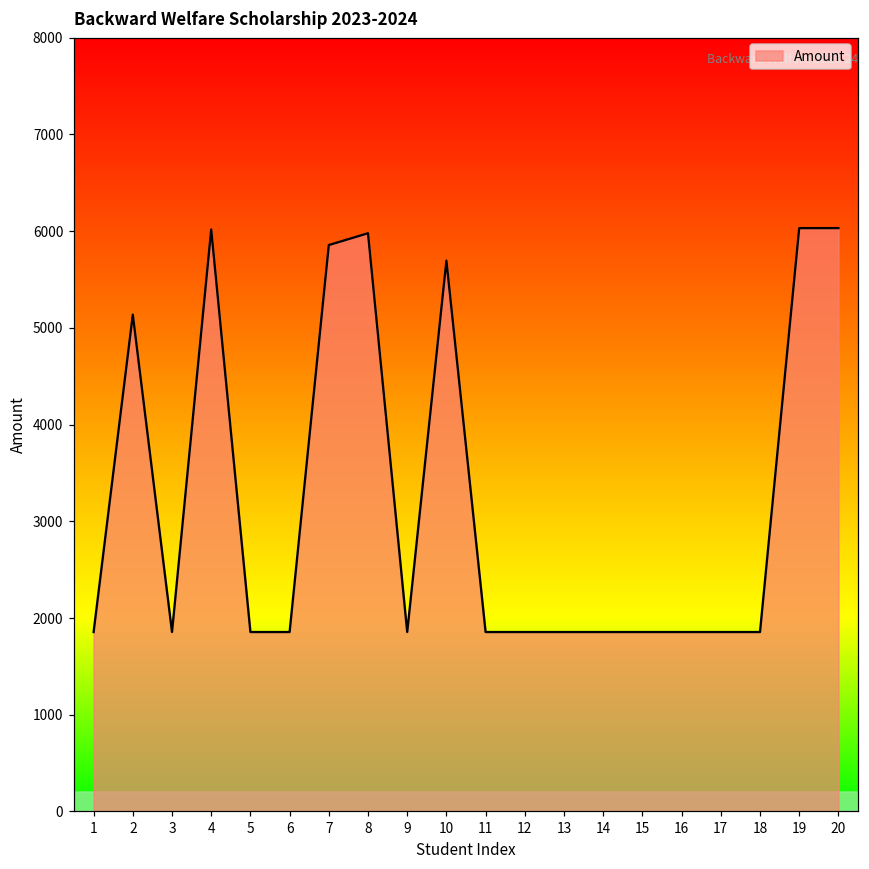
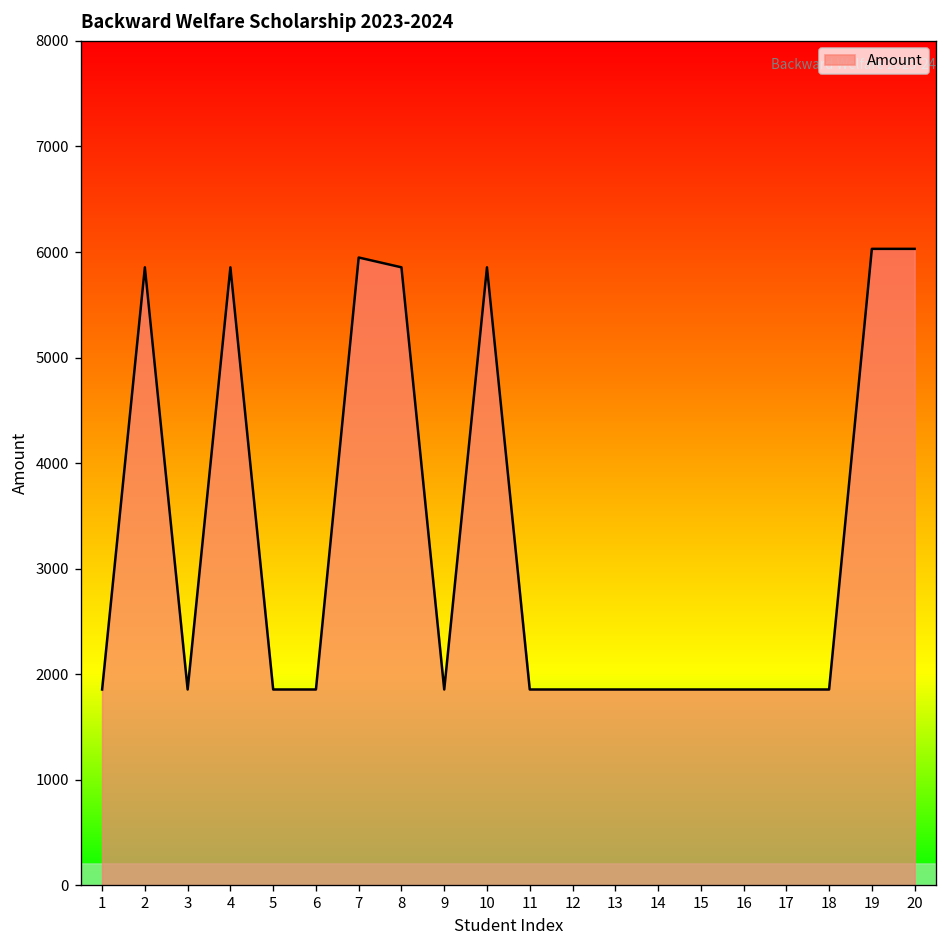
2: 5100 -> 5900
4: 6000 -> 5900
7: 5860 -> 5950
8: 6000 -> 5900
10: 5700 -> 5900
